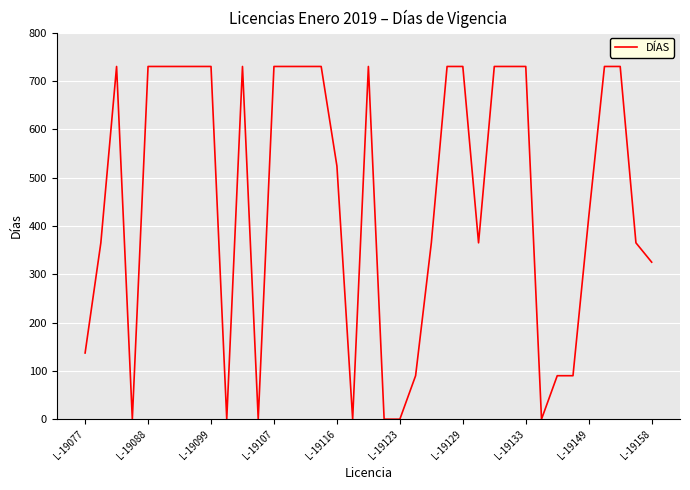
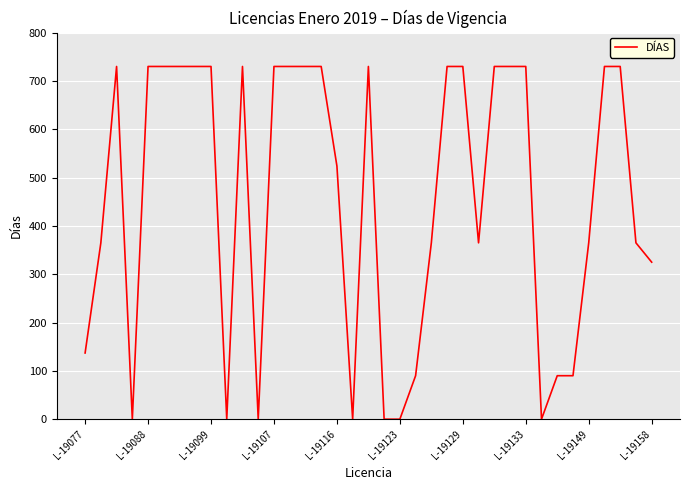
L-19149: 420 -> 370
